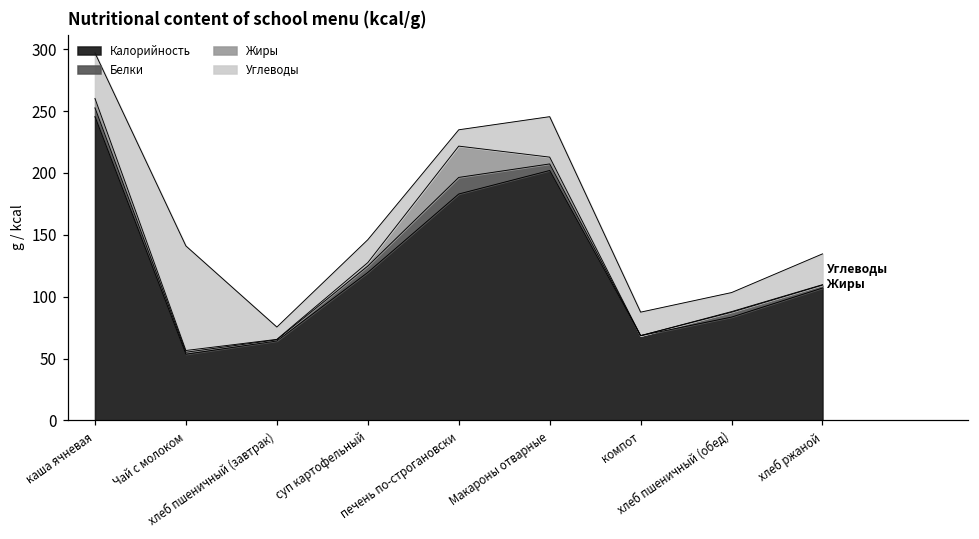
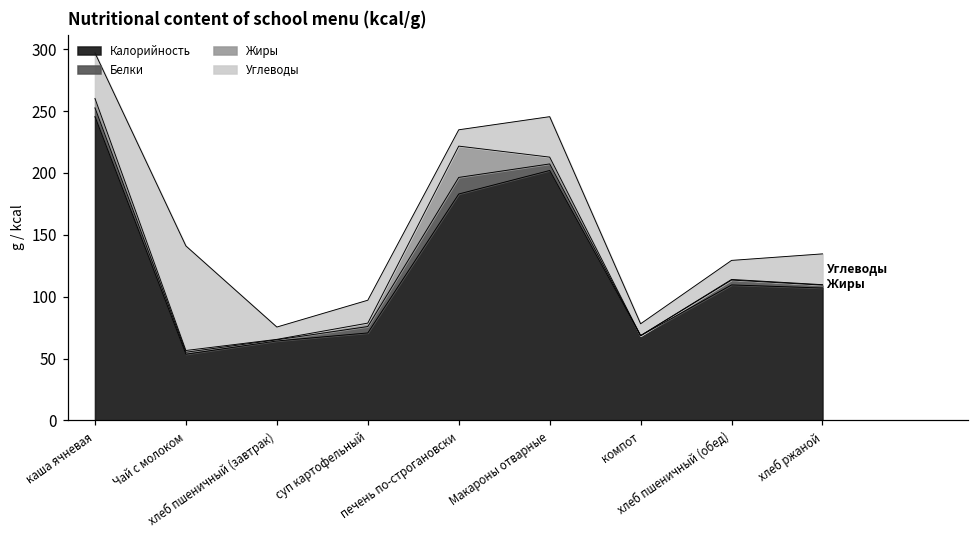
Калорийность, суп картофельный: 120 -> 71
Углеводы, компот: 19 -> 10
Калорийность, хлеб пшеничный (обед): 84 -> 110
